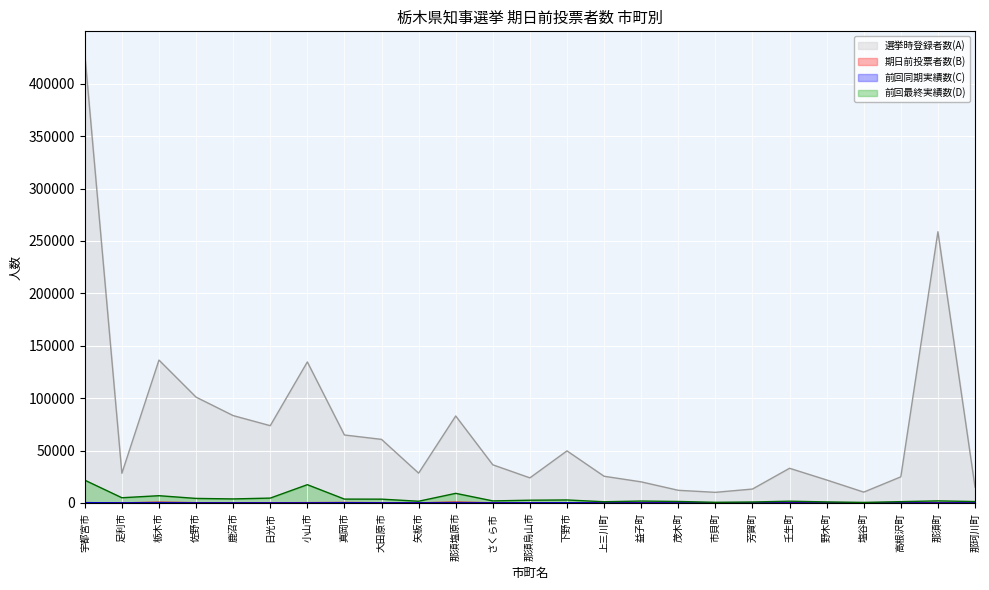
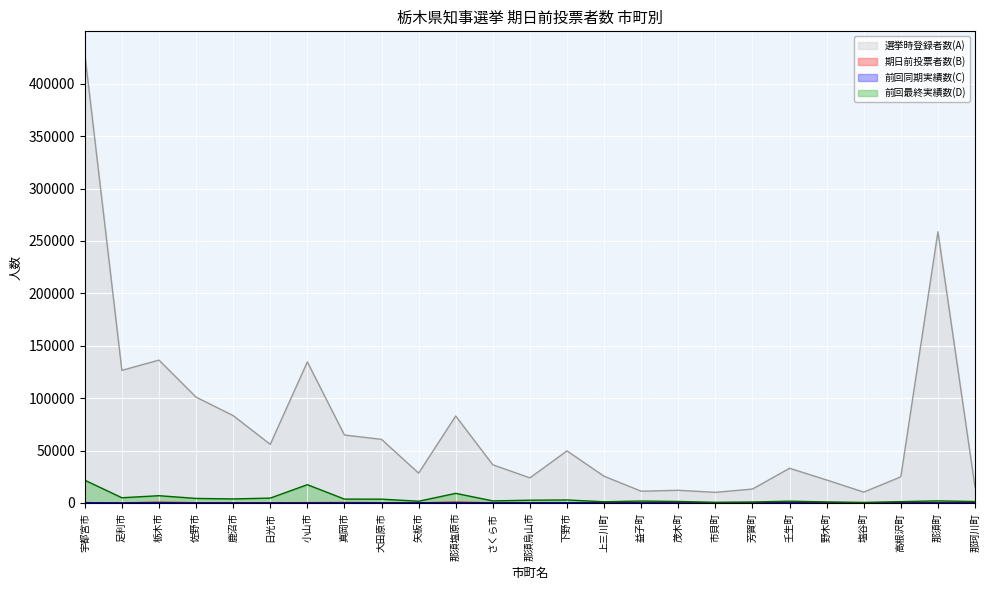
選挙時登録者数(A), 足利市: 28000 -> 127000
選挙時登録者数(A), 日光市: 74000 -> 56000
選挙時登録者数(A), 益子町: 20000 -> 11000
